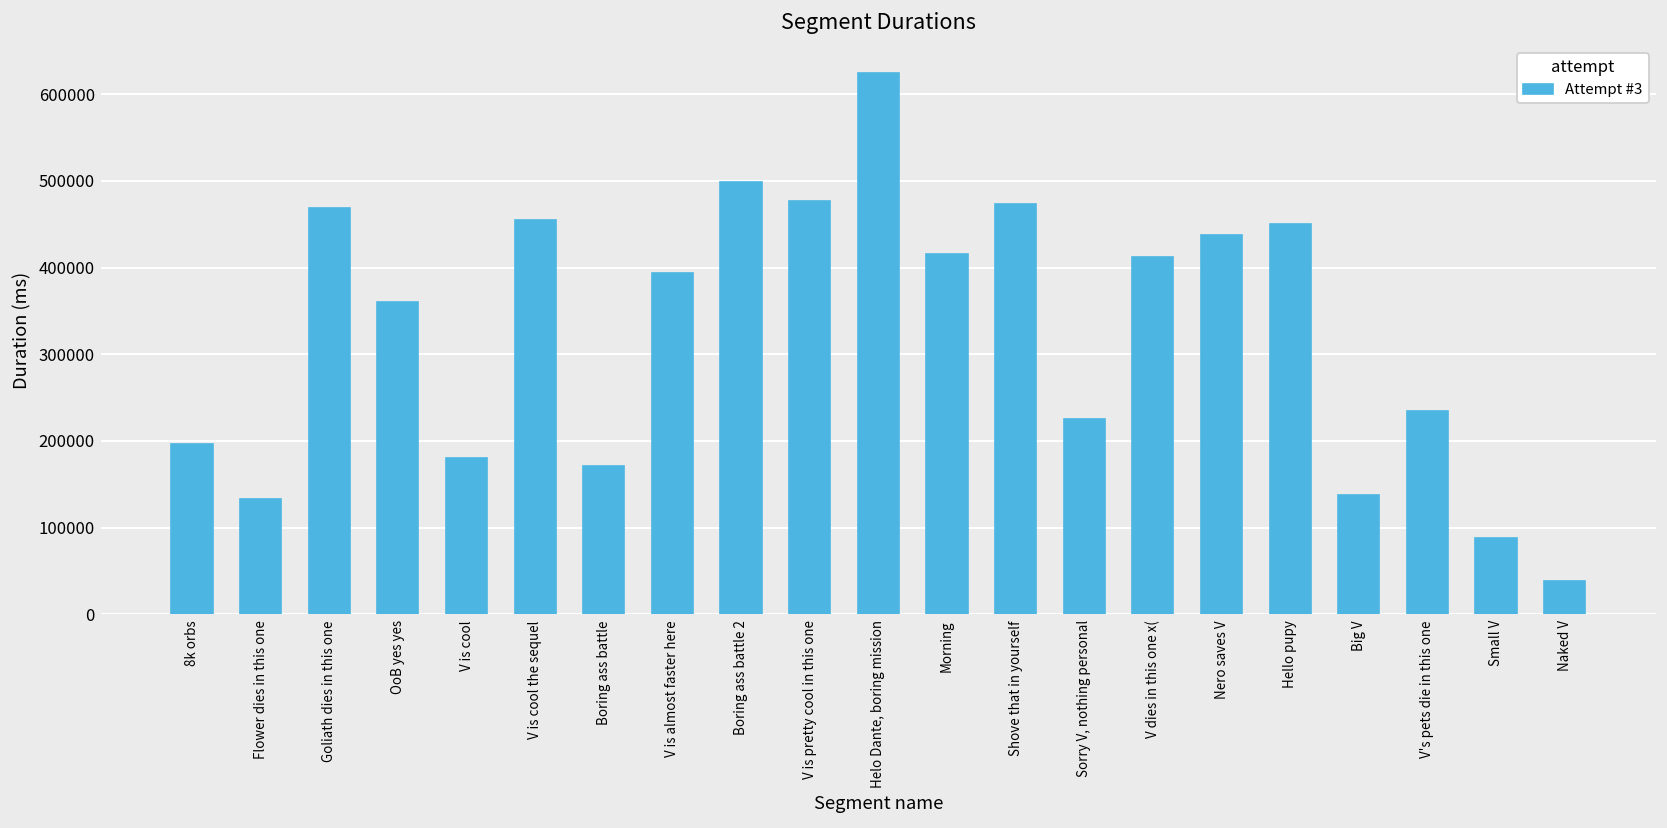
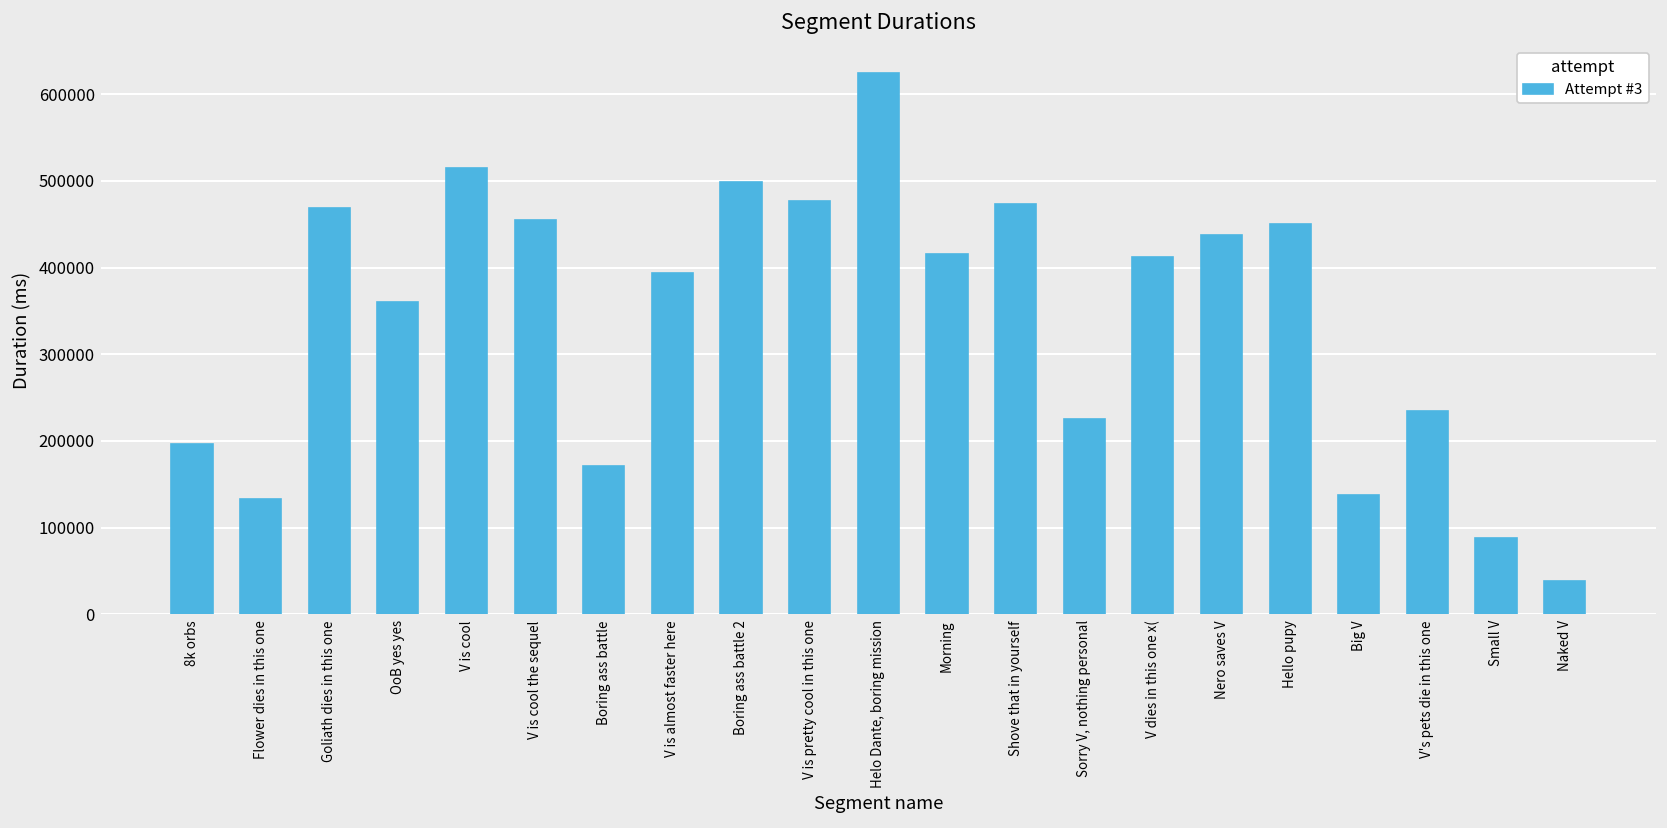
V is cool: 180000 -> 510000
